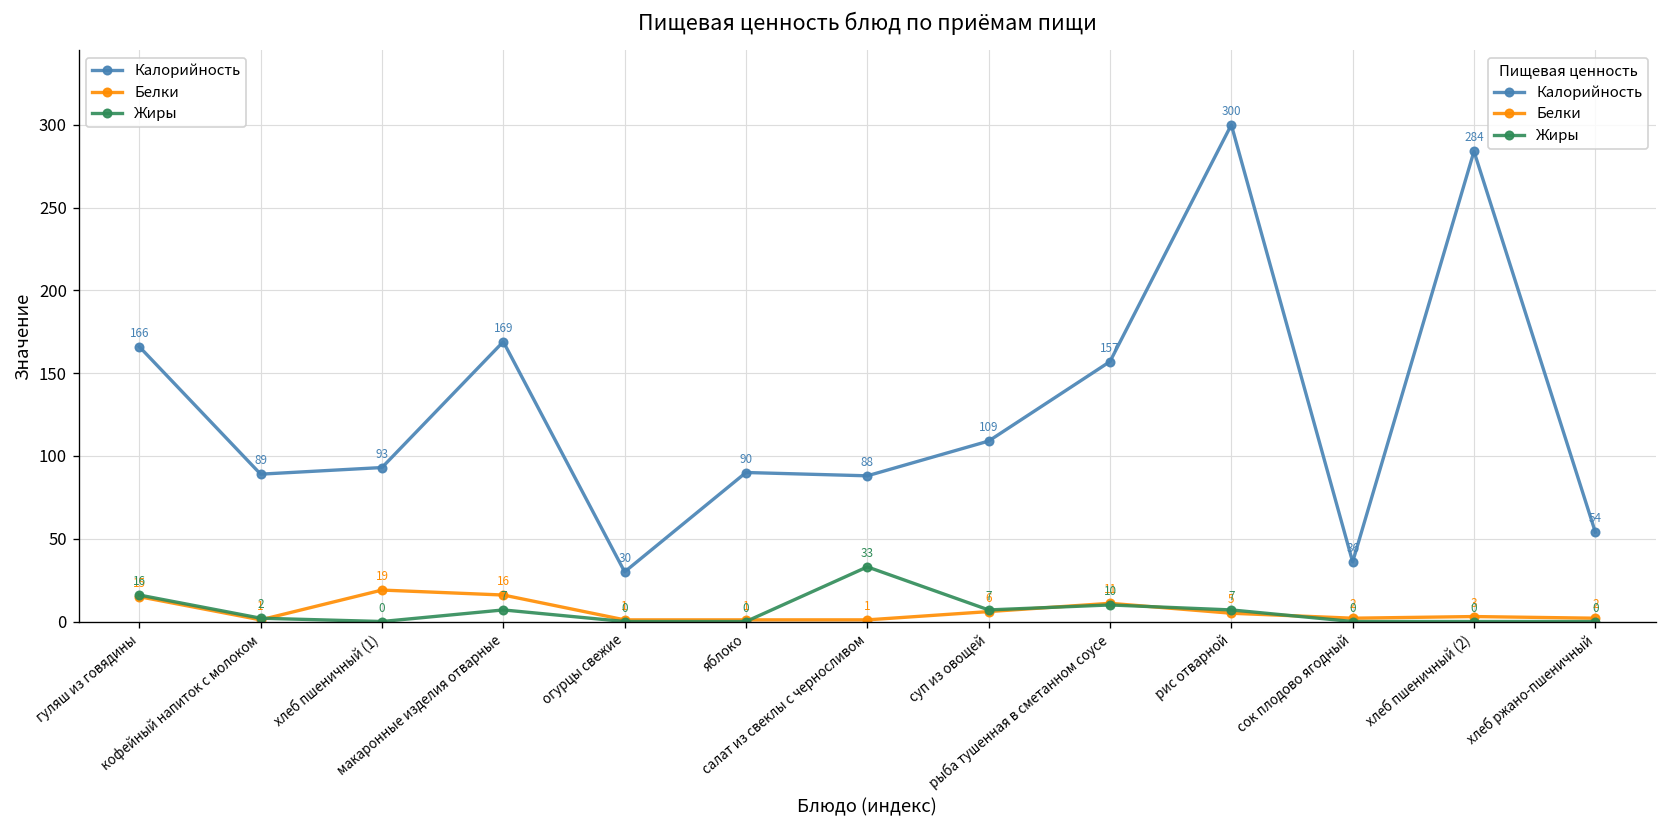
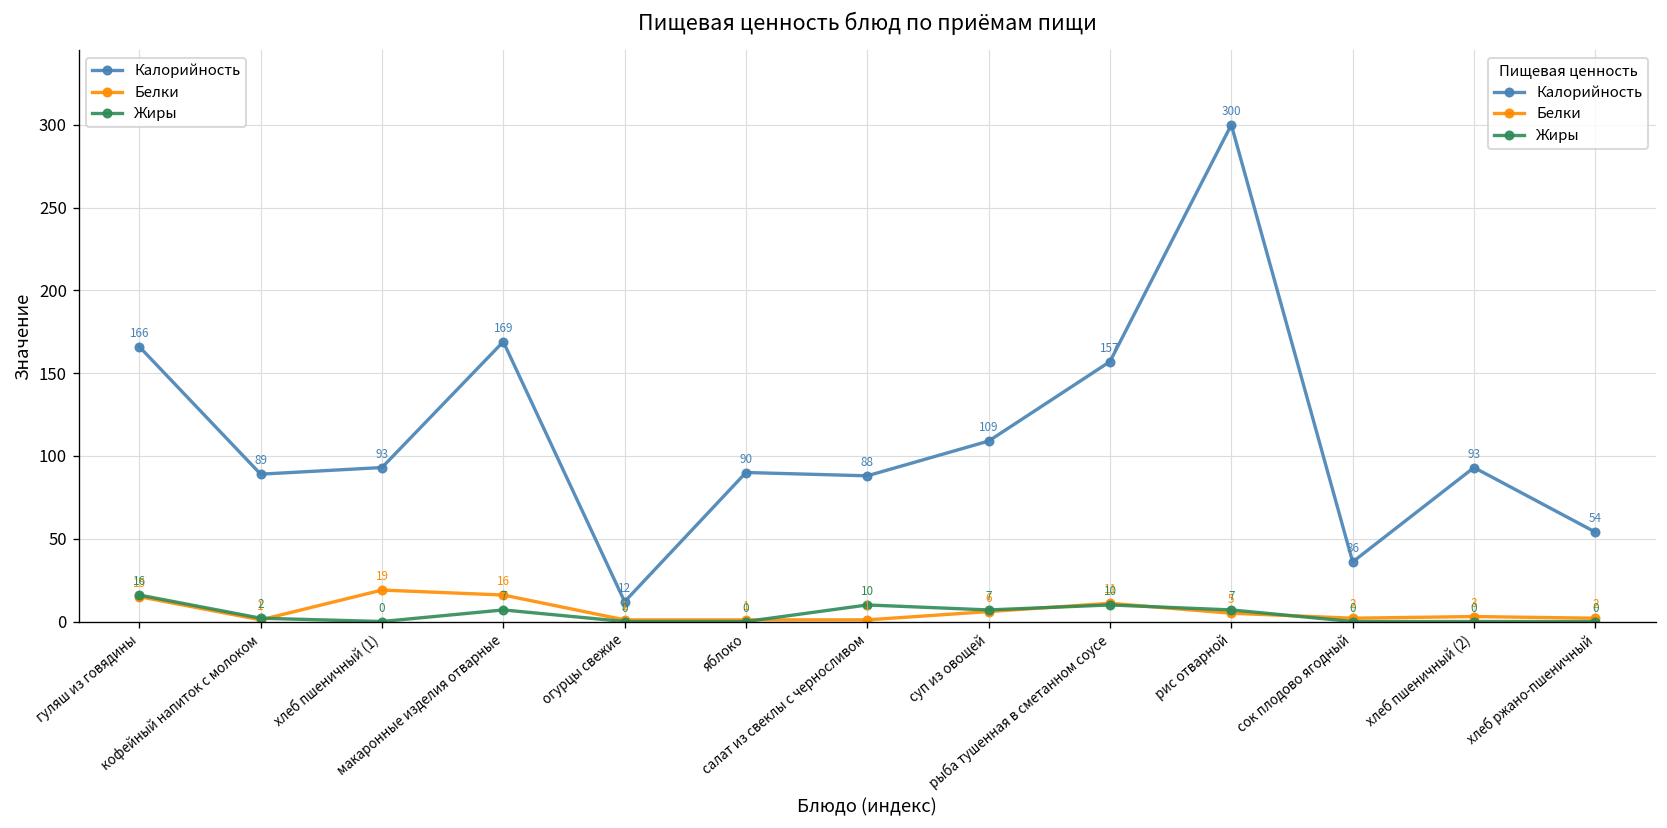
Калорийность, огурцы свежие: 30 -> 12
Жиры, салат из свеклы с черносливом: 33 -> 10
Калорийность, хлеб пшеничный (2): 284 -> 93
